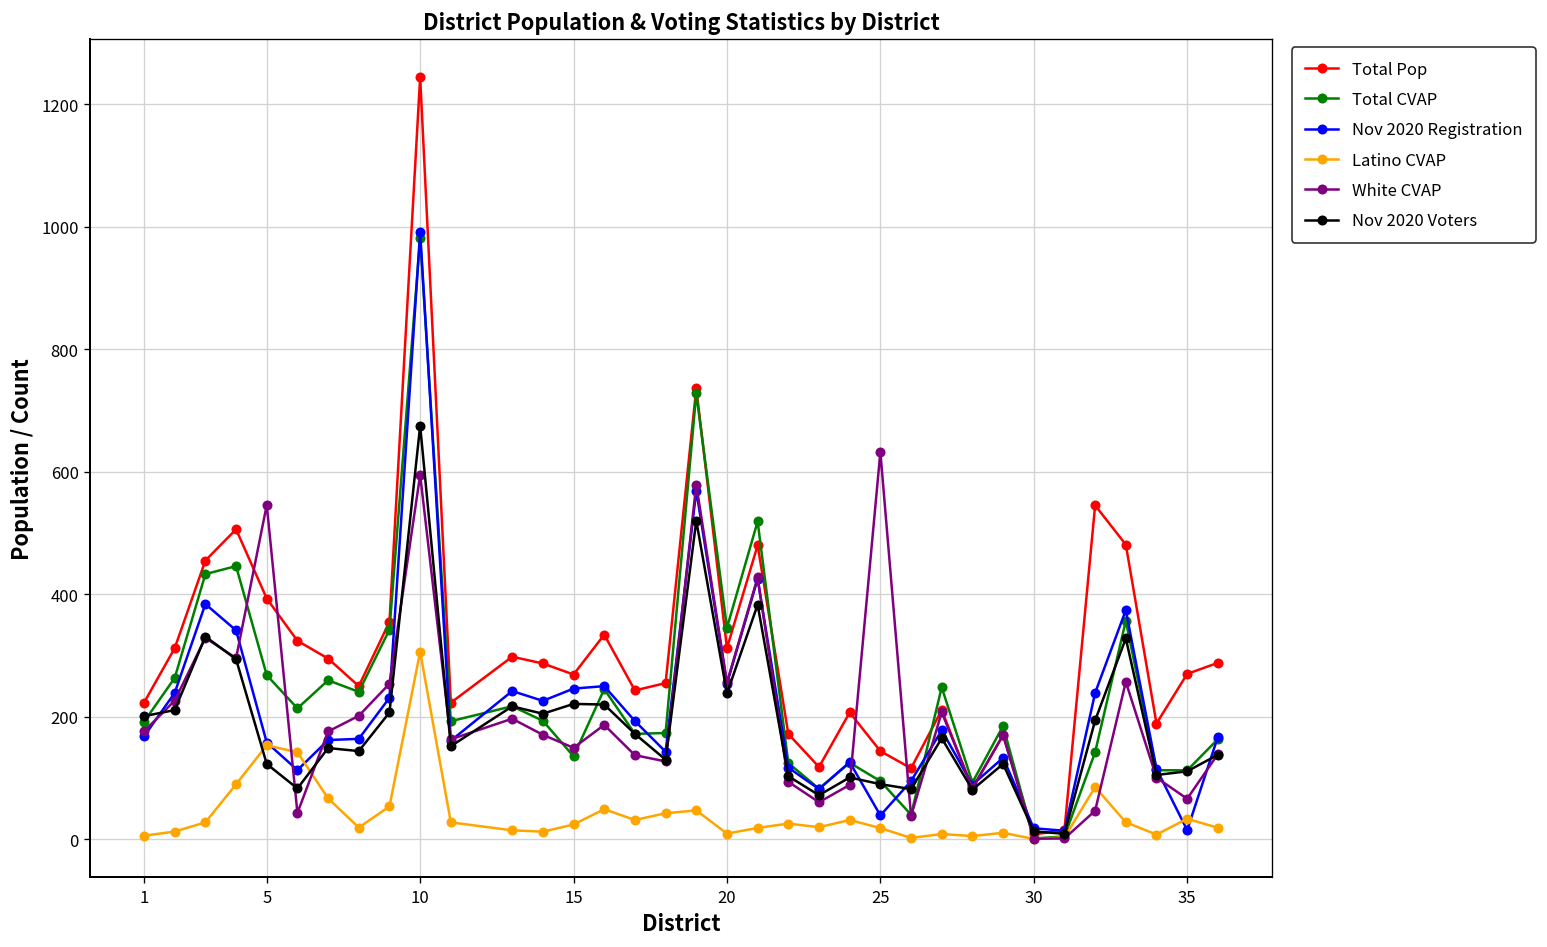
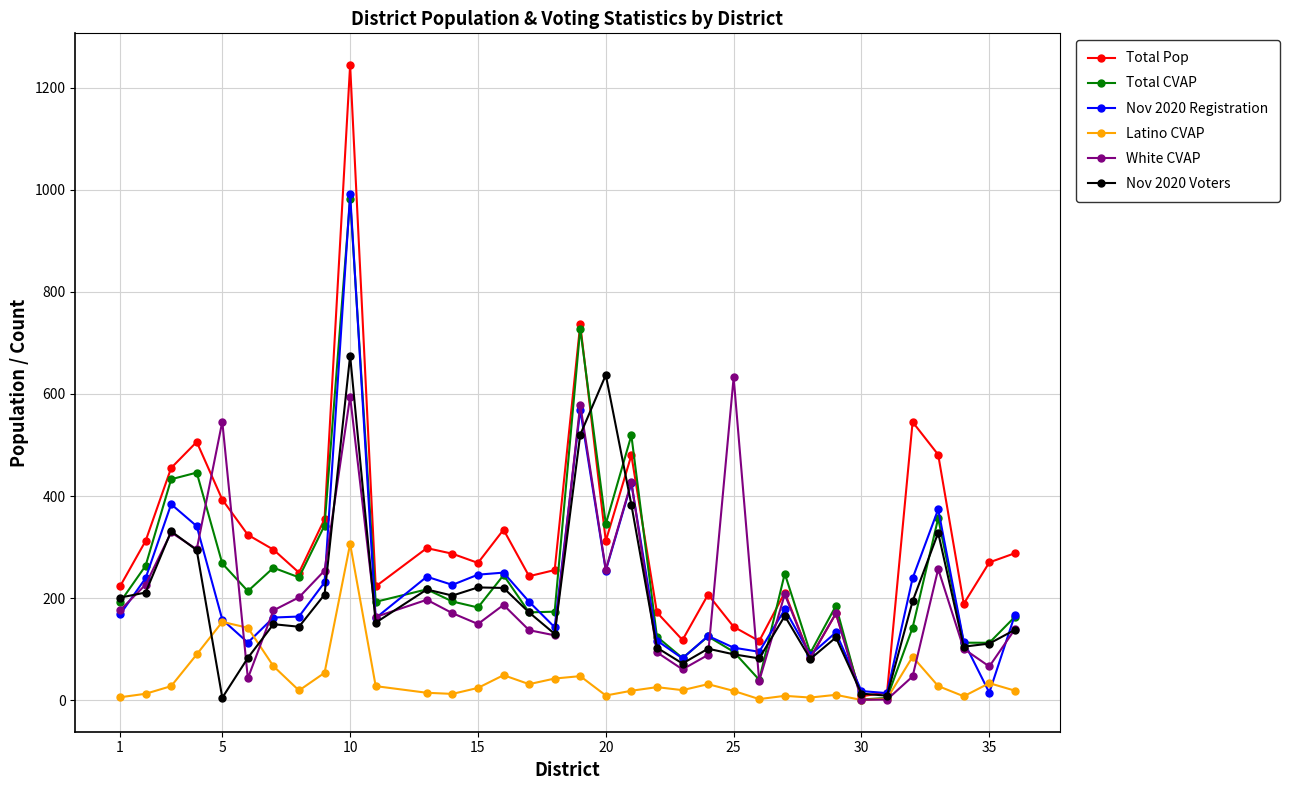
Nov 2020 Voters, 5: 120 -> 10
Total CVAP, 15: 140 -> 180
Nov 2020 Voters, 20: 240 -> 640
Nov 2020 Registration, 25: 40 -> 100
